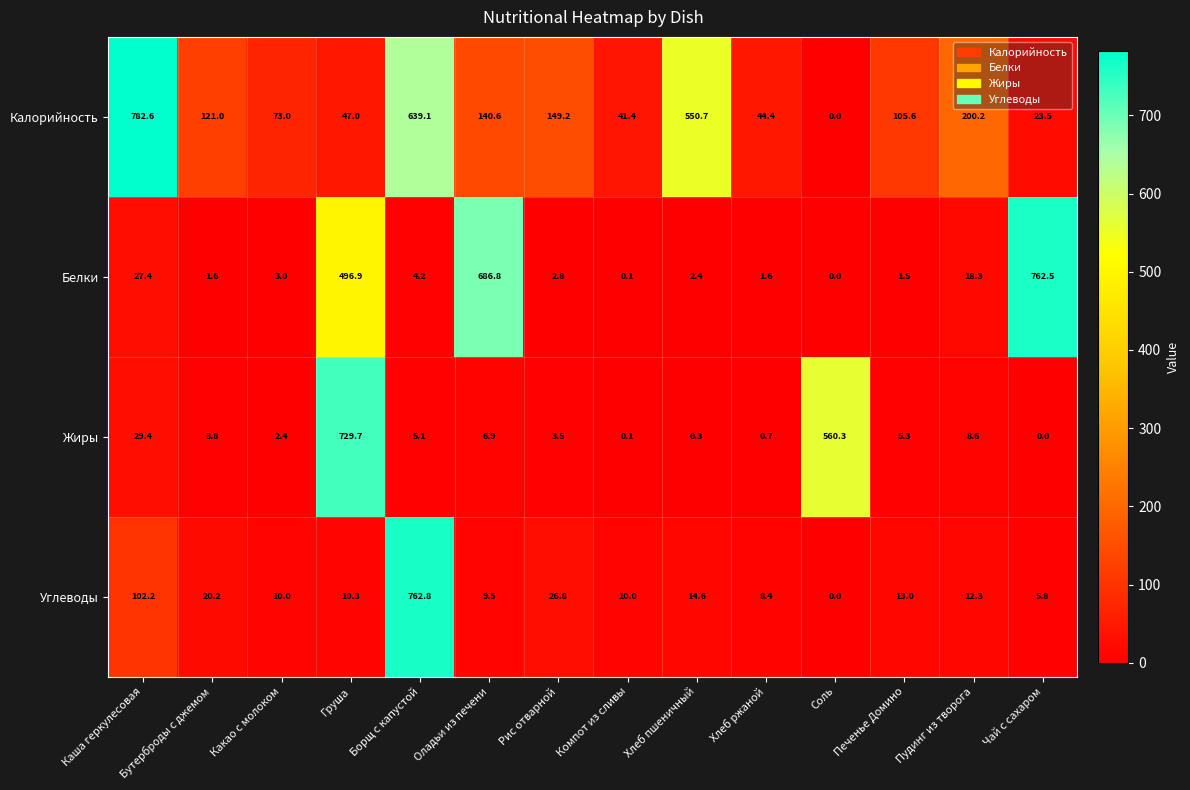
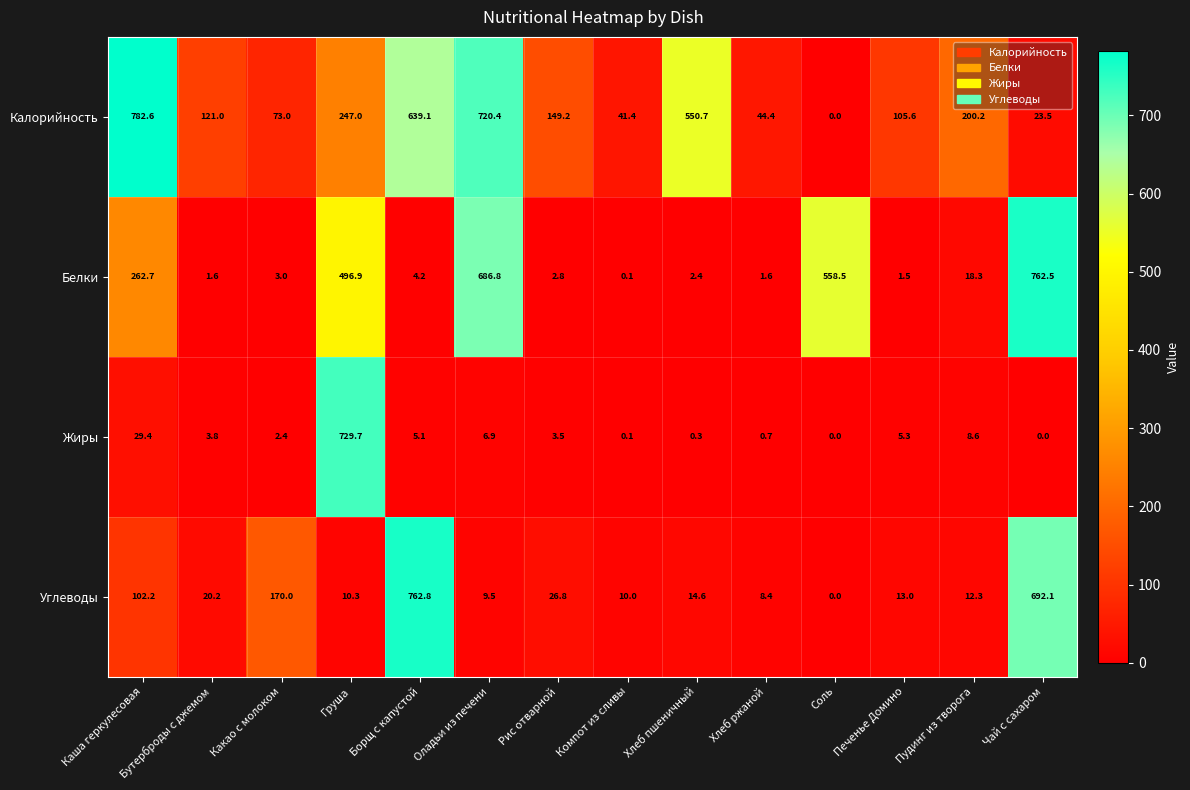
Калорийность, Груша: 47.0 -> 247.0
Калорийность, Оладьи из печени: 140.6 -> 720.4
Белки, Каша геркулесовая: 27.4 -> 262.7
Белки, Соль: 0.0 -> 558.5
Жиры, Соль: 560.3 -> 0.0
Углеводы, Какао с молоком: 10.0 -> 170.0
Углеводы, Чай с сахаром: 5.8 -> 692.1
